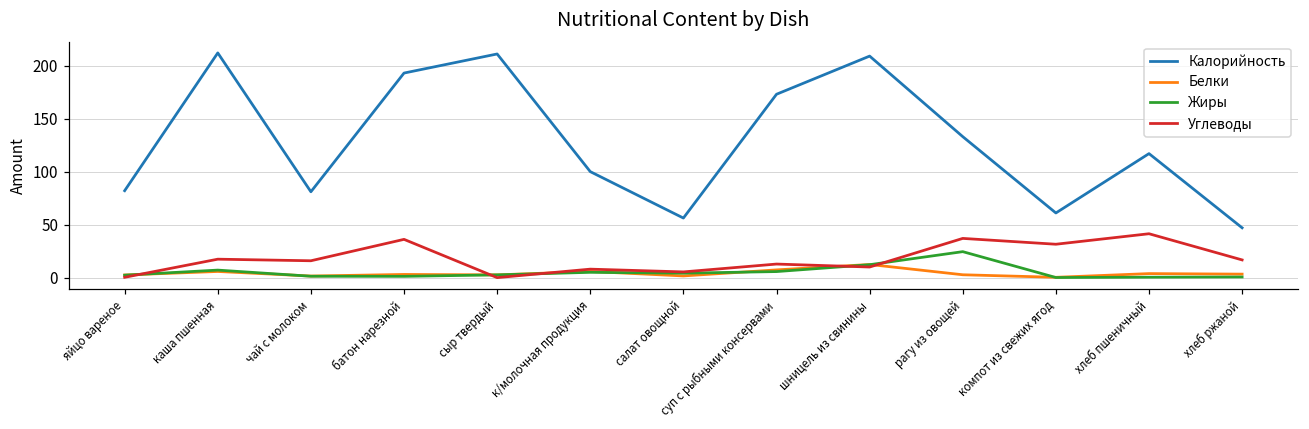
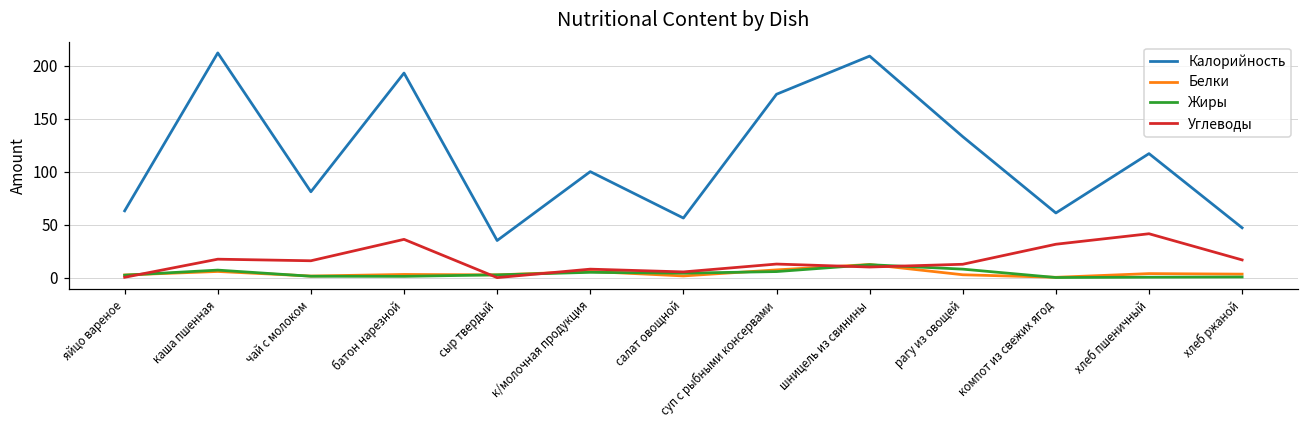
Калорийность, яйцо вареное: 80 -> 60
Калорийность, сыр твердый: 210 -> 40
Жиры, рагу из овощей: 20 -> 10
Углеводы, рагу из овощей: 40 -> 10
